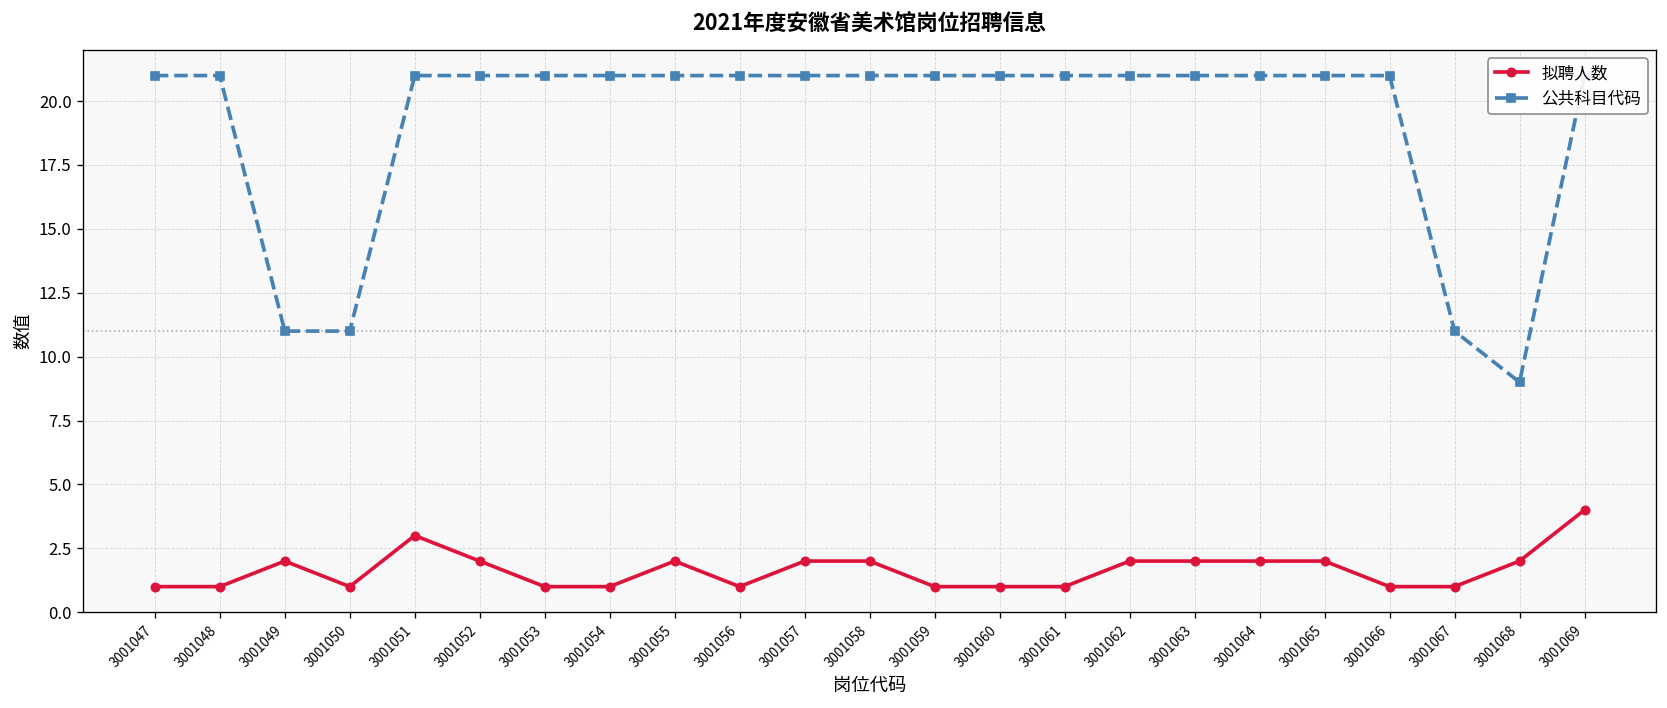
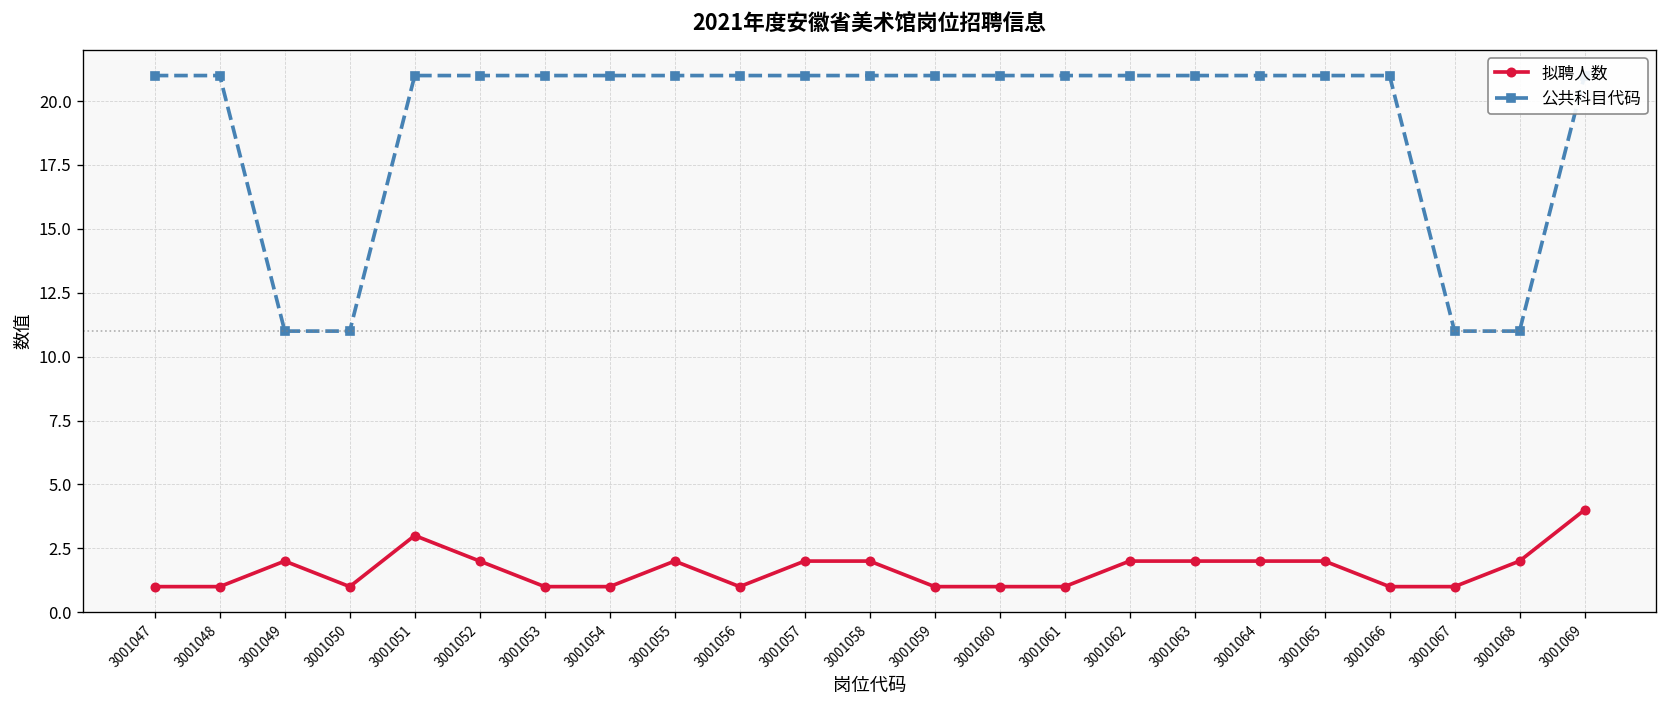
公共科目代码, 3001068: 9 -> 11
